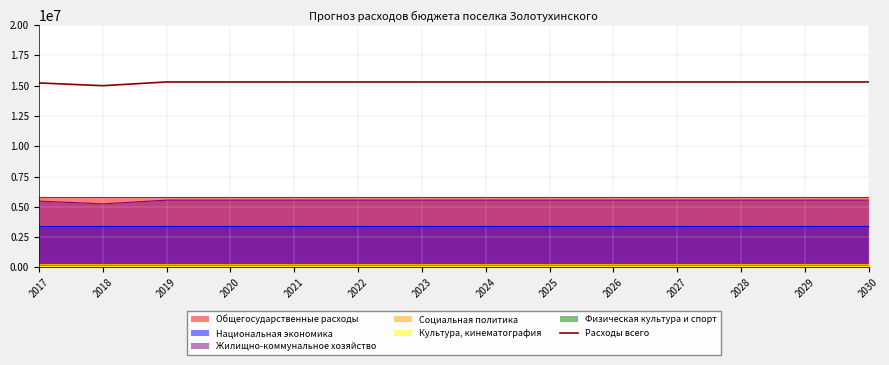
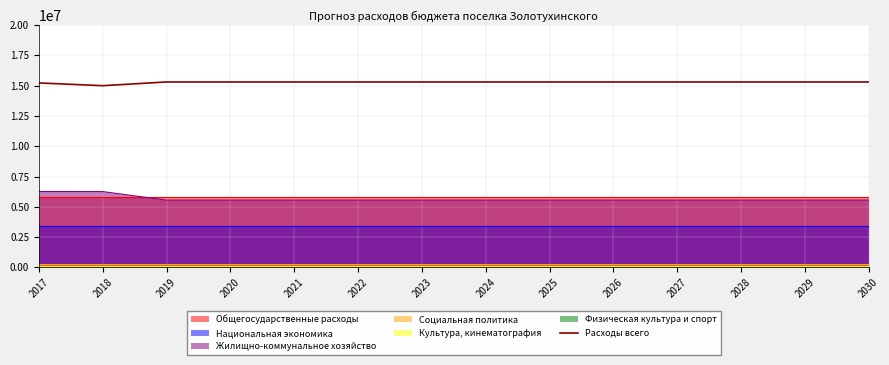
Жилищно-коммунальное хозяйство, 2017: 5500000 -> 6300000
Жилищно-коммунальное хозяйство, 2018: 5200000 -> 6300000
